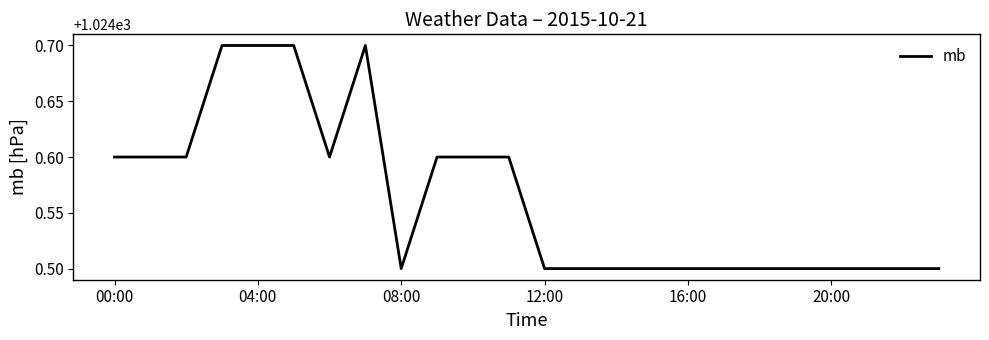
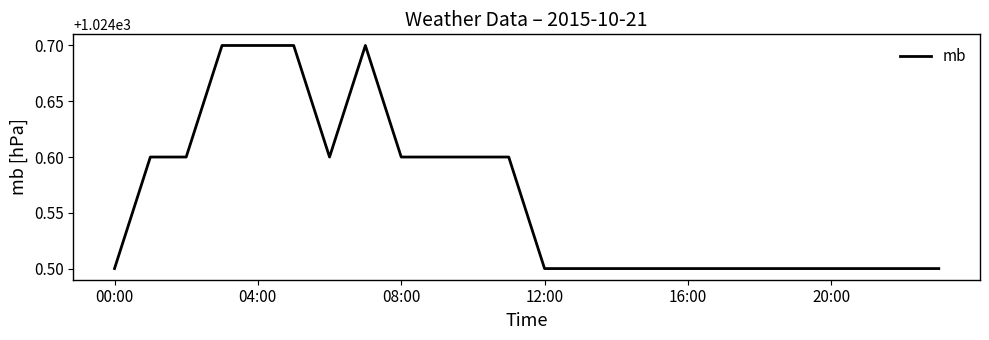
00:00: 1024.6 -> 1024.5
08:00: 1024.5 -> 1024.6
